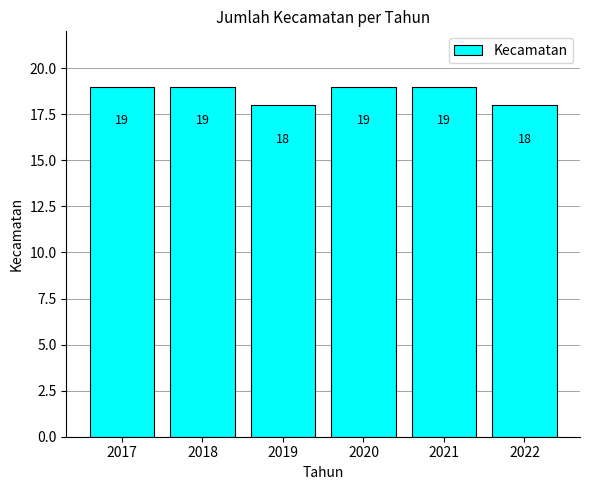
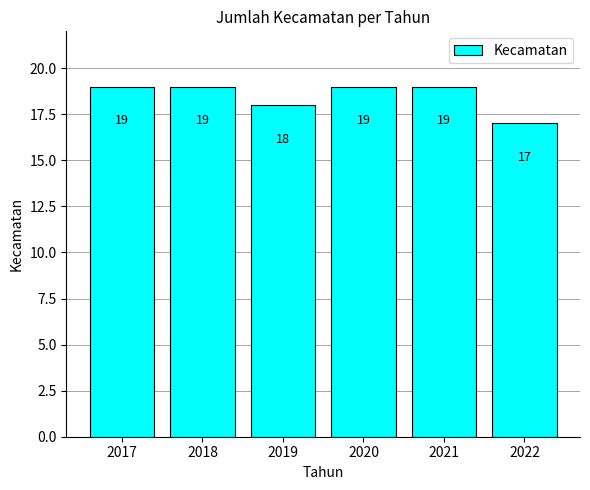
2022: 18 -> 17
